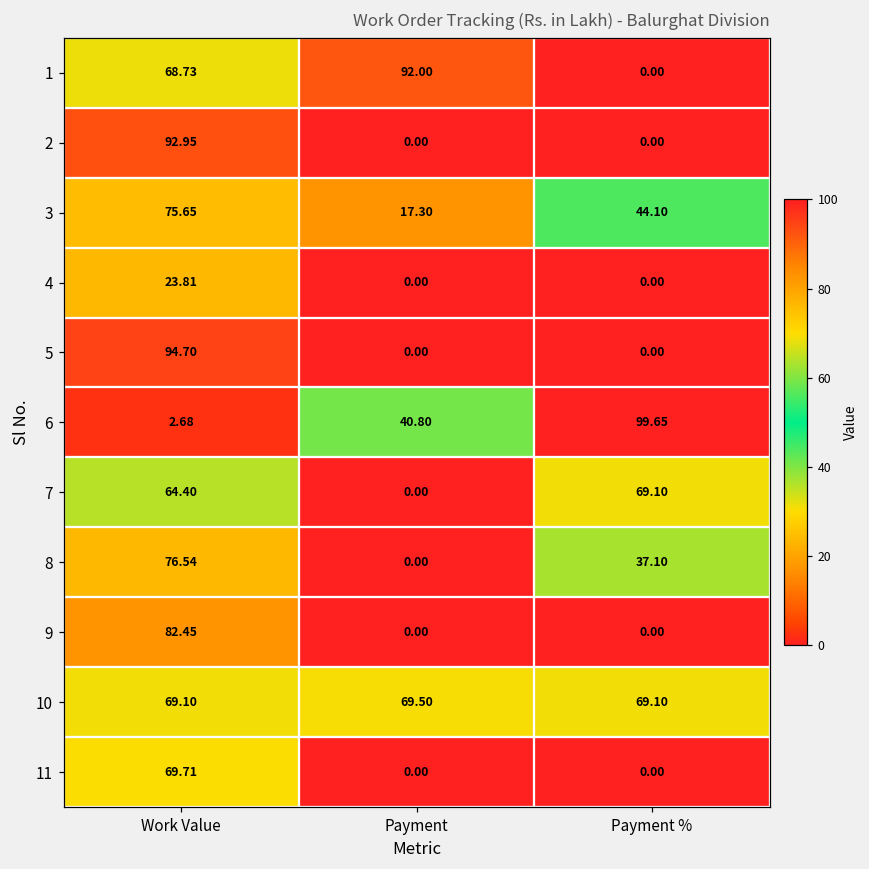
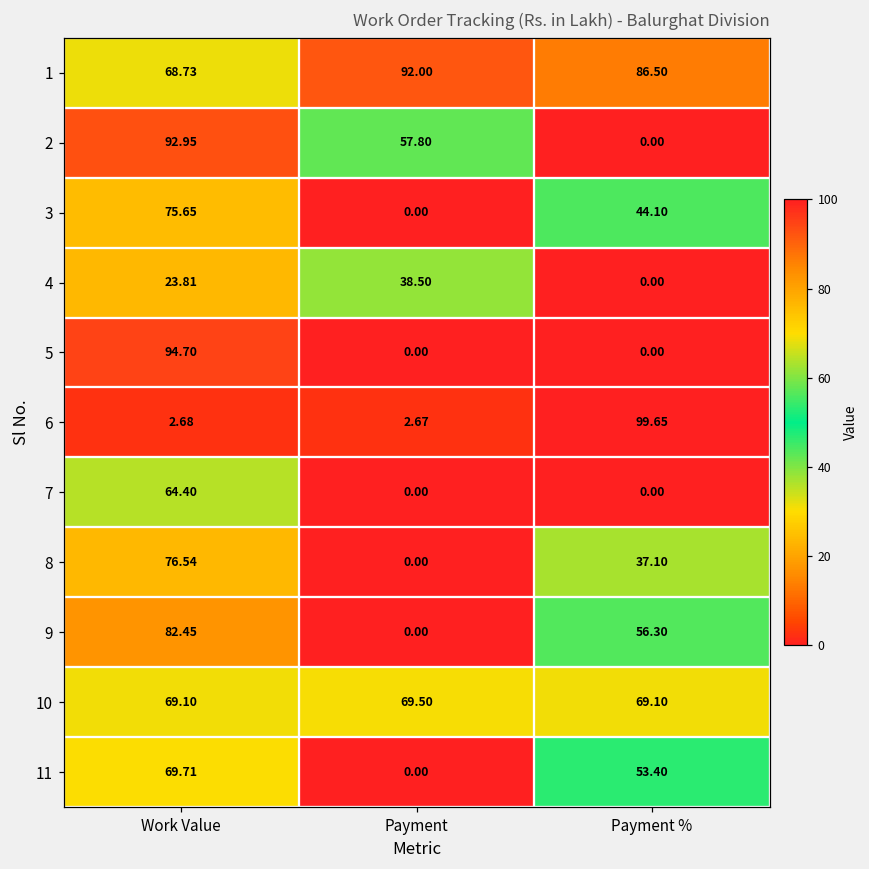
1, Payment %: 0.00 -> 86.50
2, Payment: 0.00 -> 57.80
3, Payment: 17.30 -> 0.00
4, Payment: 0.00 -> 38.50
6, Payment: 40.80 -> 2.67
7, Payment %: 69.10 -> 0.00
9, Payment %: 0.00 -> 56.30
11, Payment %: 0.00 -> 53.40
